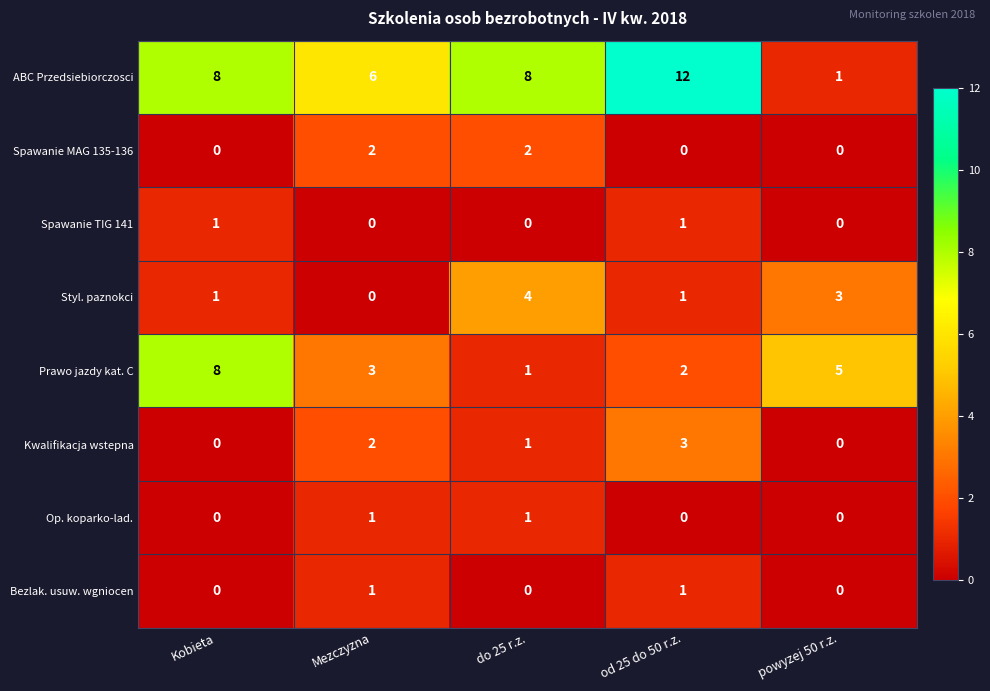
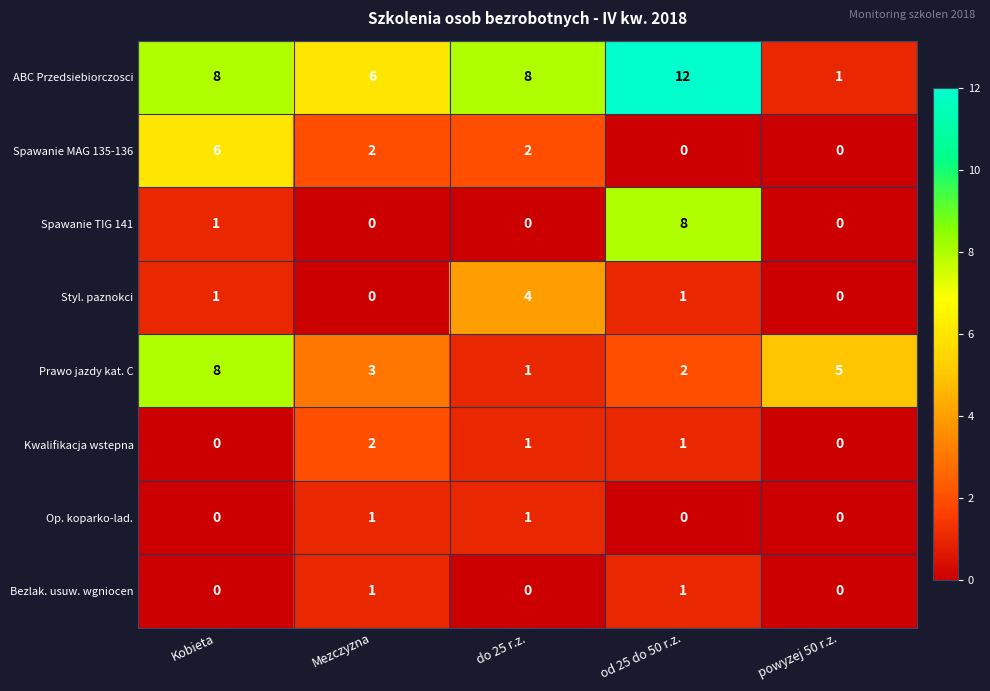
Spawanie MAG 135-136, Kobieta: 0 -> 6
Spawanie TIG 141, od 25 do 50 r.z.: 1 -> 8
Styl. paznokci, powyzej 50 r.z.: 3 -> 0
Kwalifikacja wstepna, od 25 do 50 r.z.: 3 -> 1
